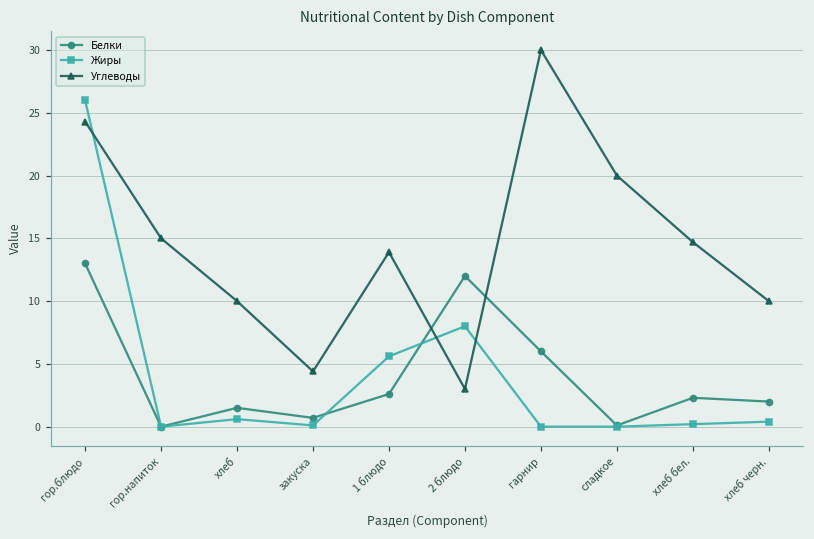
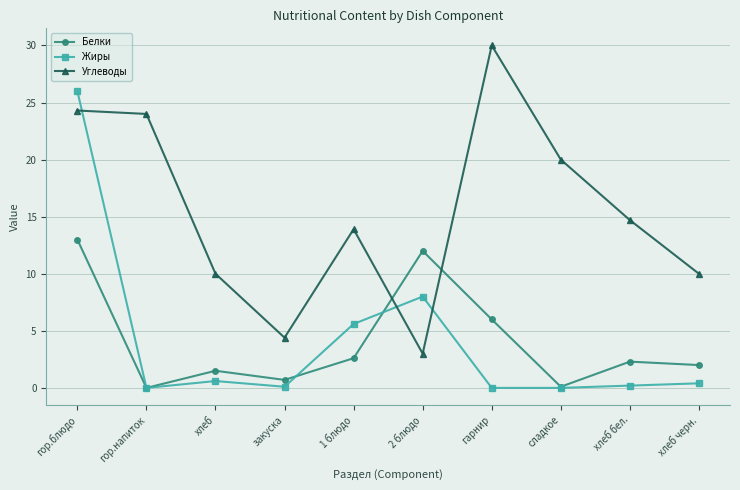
Углеводы, гор.напиток: 15 -> 24
